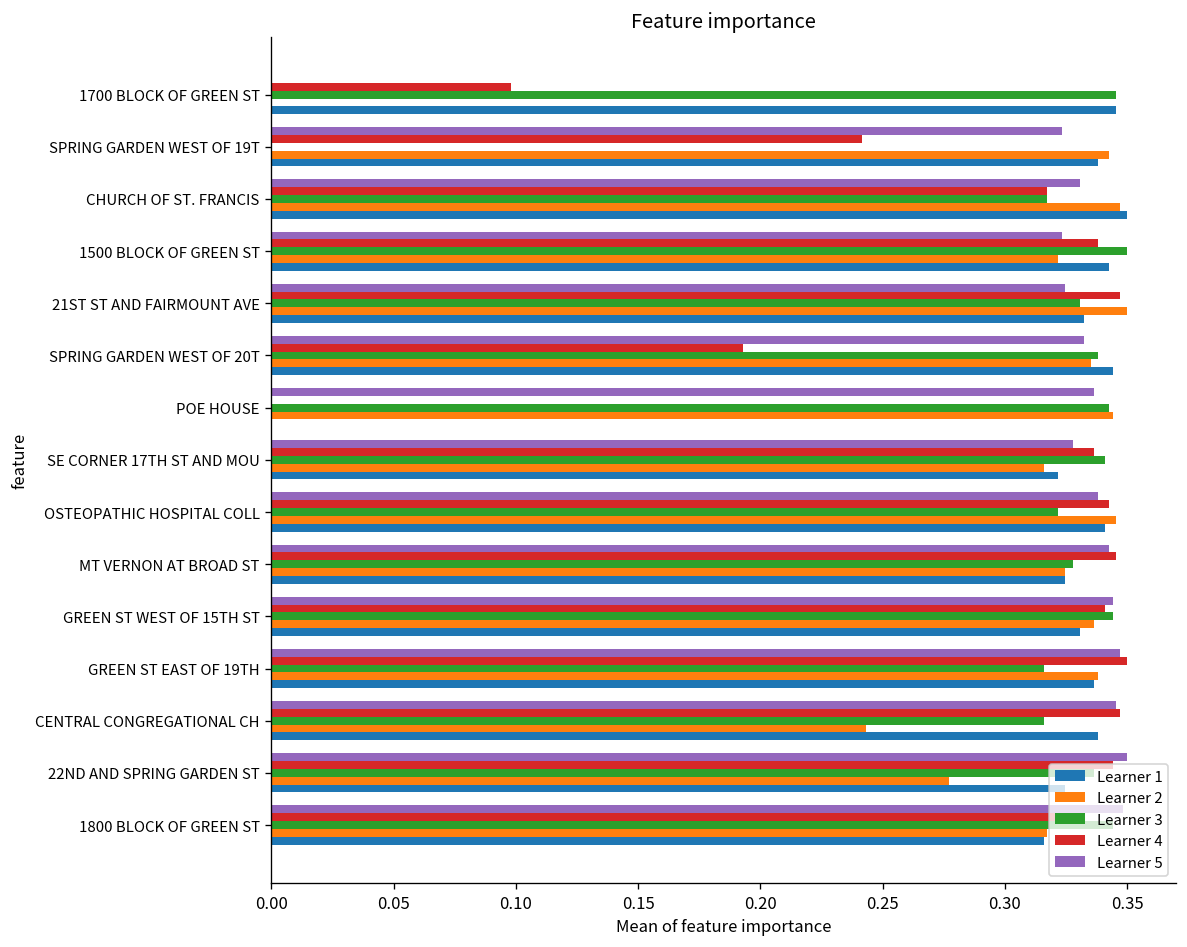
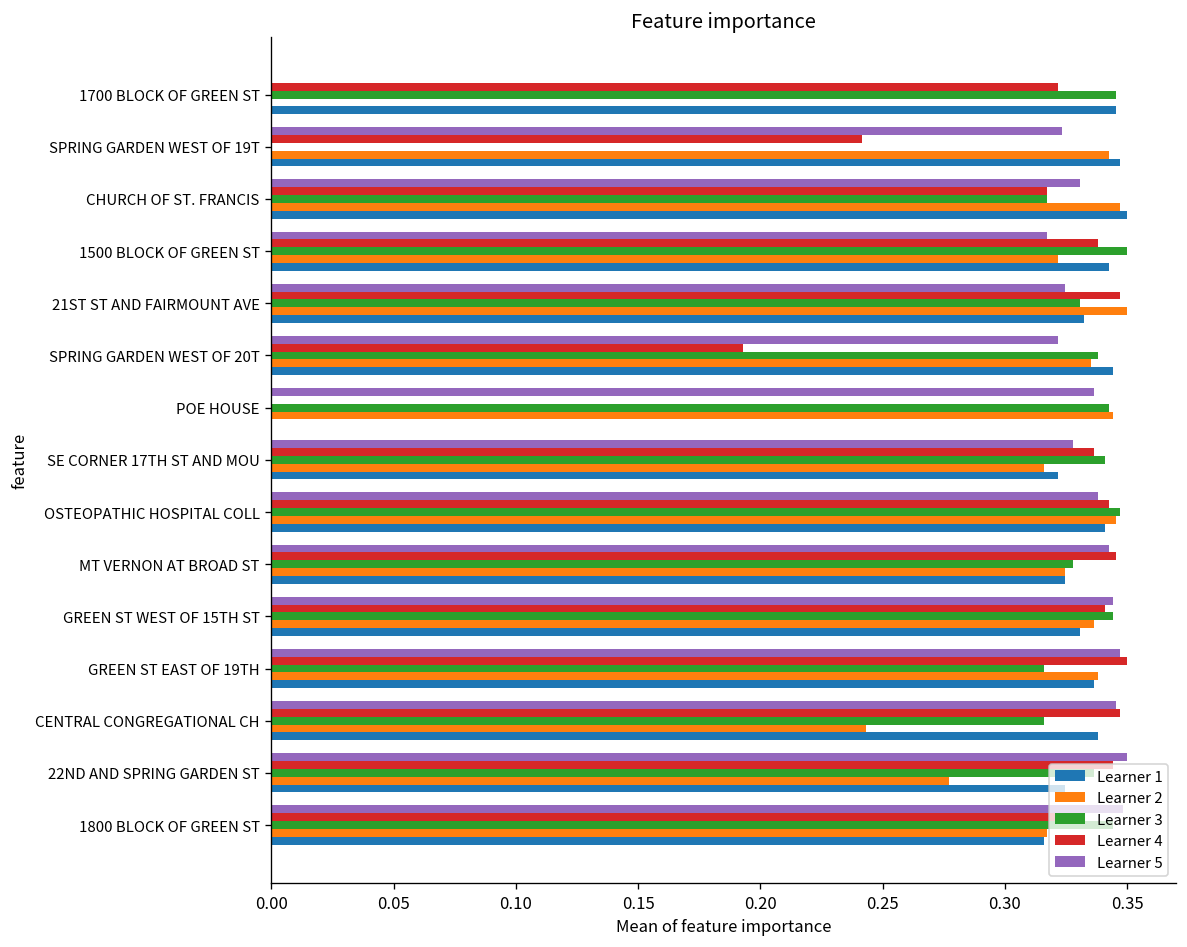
Learner 4, 1700 BLOCK OF GREEN ST: 0.098 -> 0.322
Learner 1, SPRING GARDEN WEST OF 19T: 0.338 -> 0.347
Learner 5, 1500 BLOCK OF GREEN ST: 0.323 -> 0.317
Learner 5, SPRING GARDEN WEST OF 20T: 0.332 -> 0.322
Learner 3, OSTEOPATHIC HOSPITAL COLL: 0.322 -> 0.347
